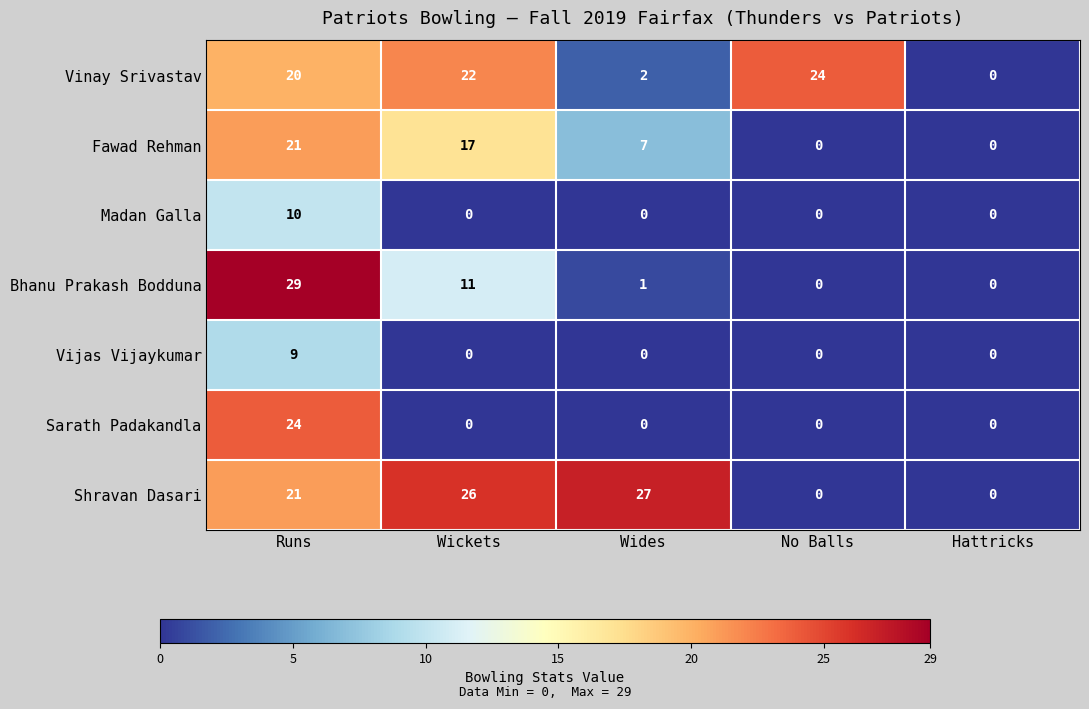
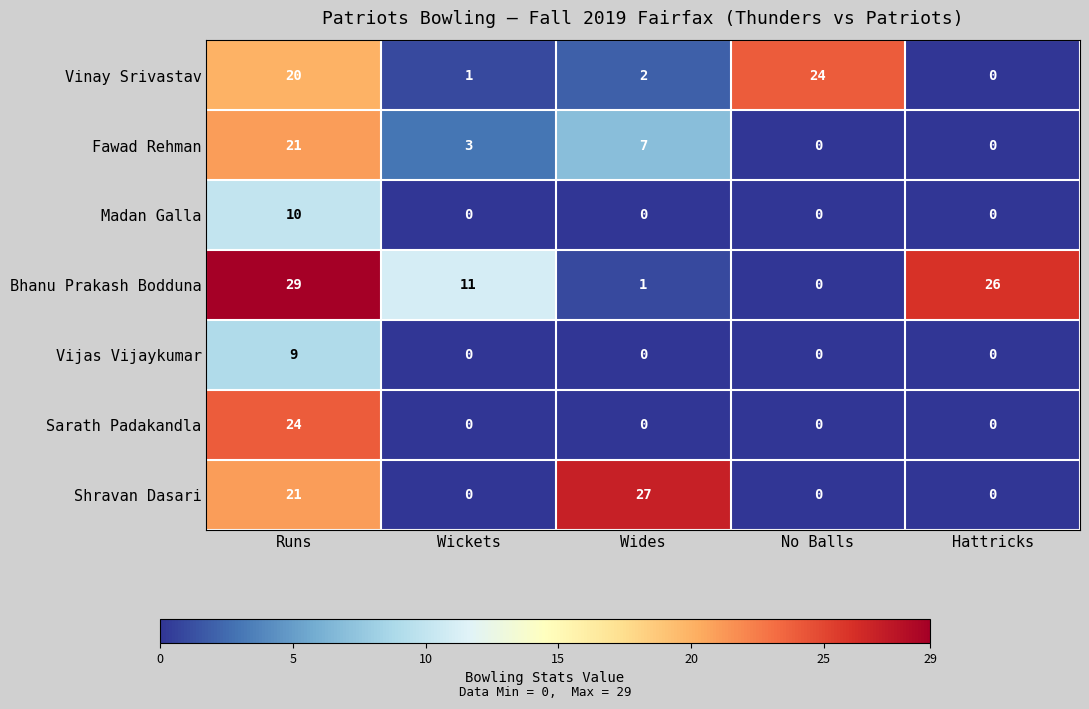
Vinay Srivastav, Wickets: 22 -> 1
Fawad Rehman, Wickets: 17 -> 3
Bhanu Prakash Bodduna, Hattricks: 0 -> 26
Shravan Dasari, Wickets: 26 -> 0
